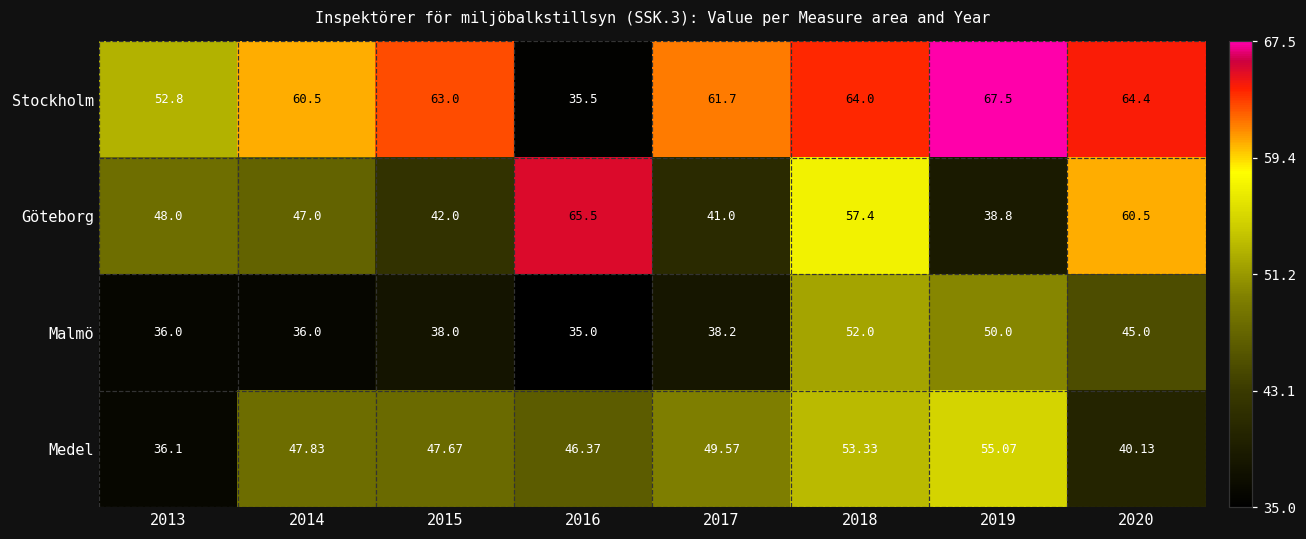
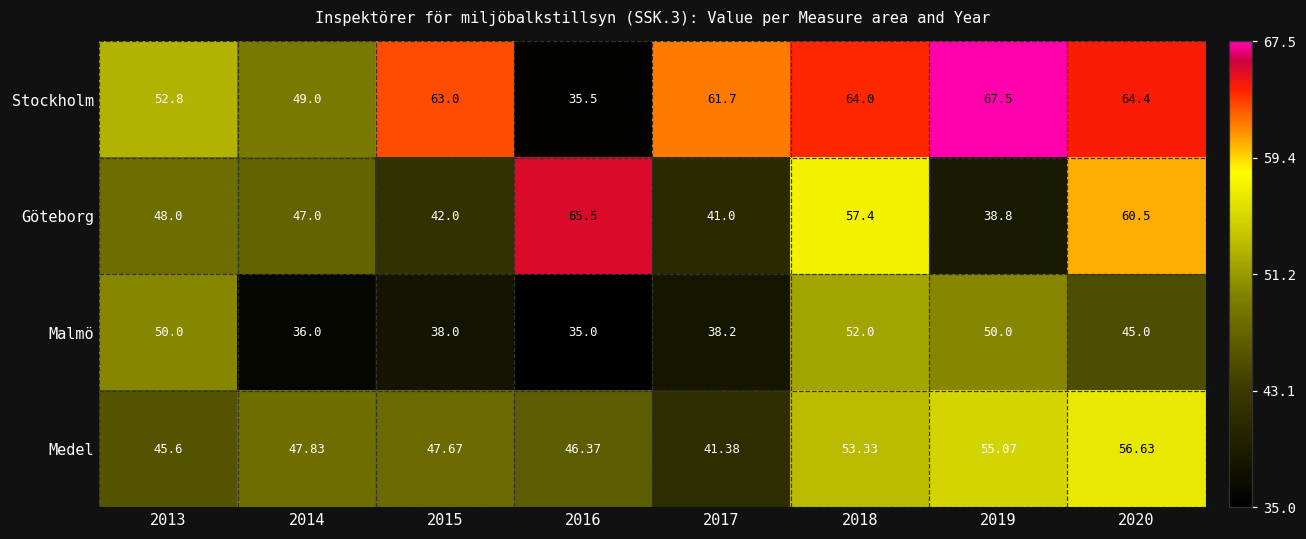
Stockholm, 2014: 60.5 -> 49.0
Malmö, 2013: 36.0 -> 50.0
Medel, 2013: 36.1 -> 45.6
Medel, 2017: 49.57 -> 41.38
Medel, 2020: 40.13 -> 56.63
